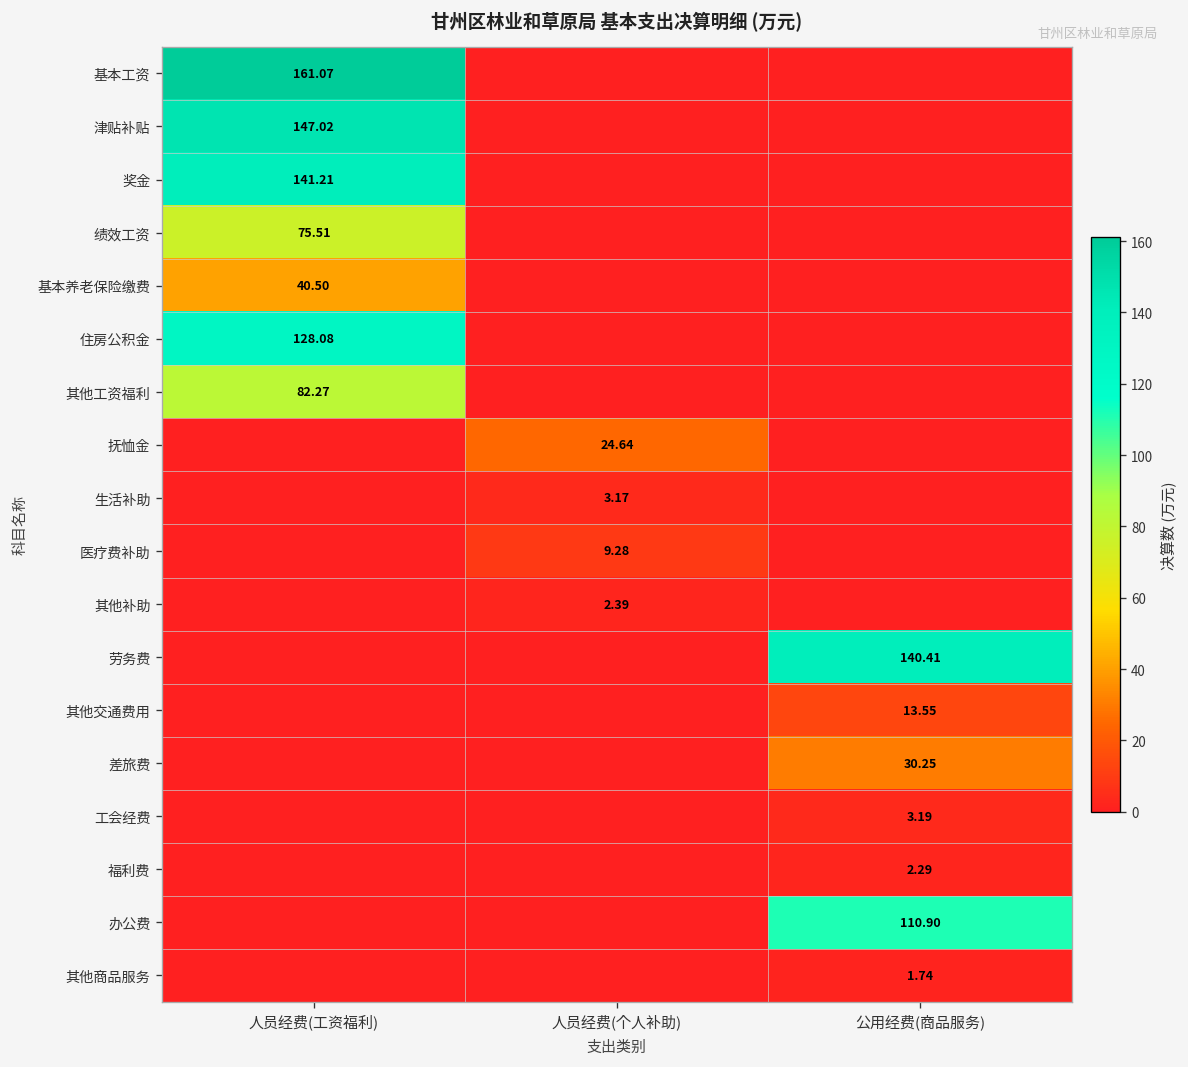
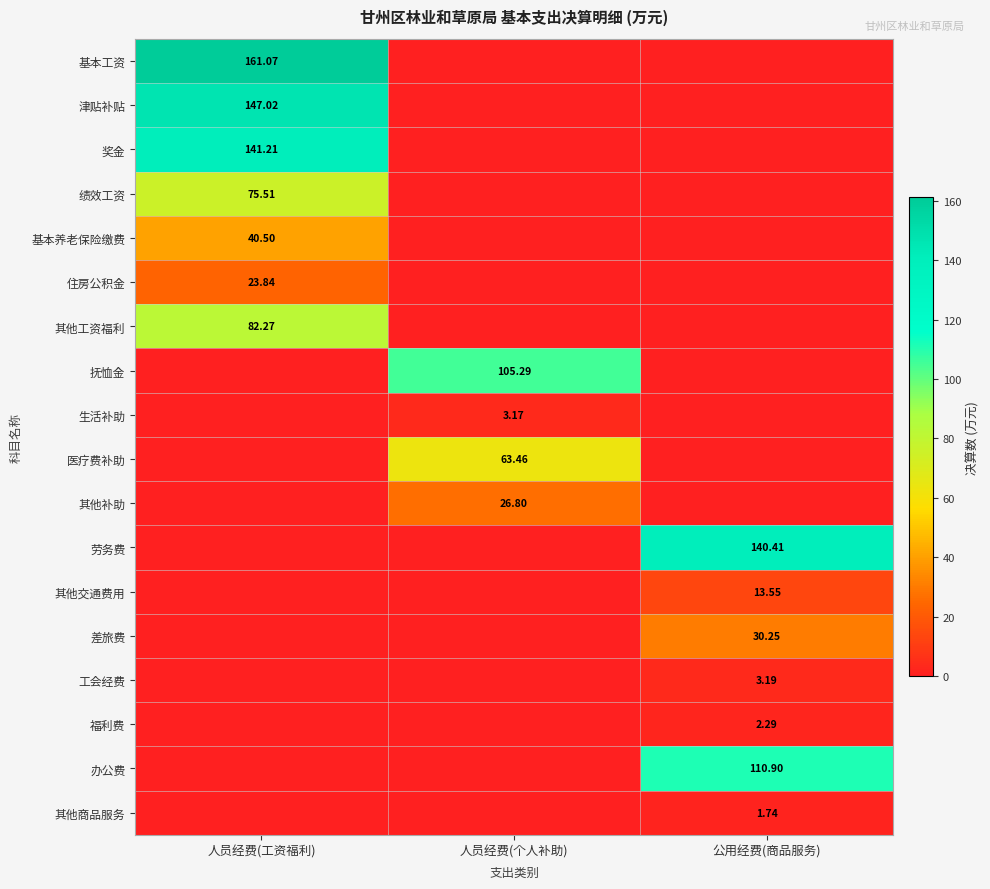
住房公积金, 人员经费(工资福利): 128.08 -> 23.84
抚恤金, 人员经费(个人补助): 24.64 -> 105.29
医疗费补助, 人员经费(个人补助): 9.28 -> 63.46
其他补助, 人员经费(个人补助): 2.39 -> 26.80
